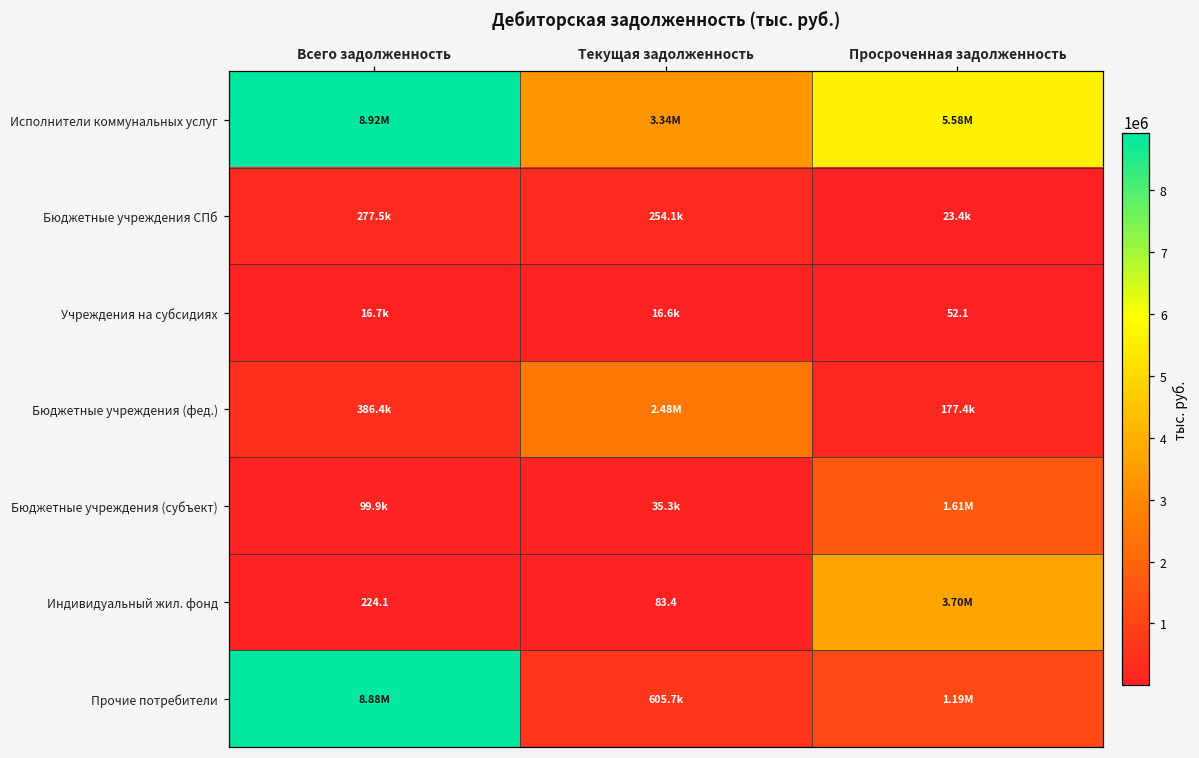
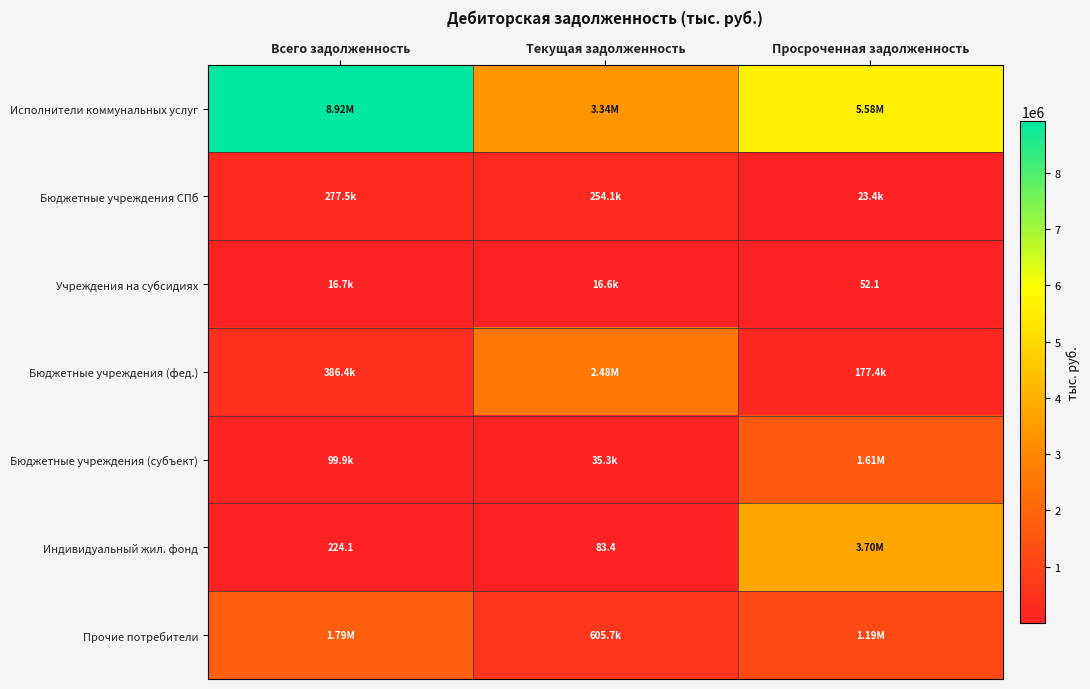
Прочие потребители, Всего задолженность: 8.88M -> 1.79M
